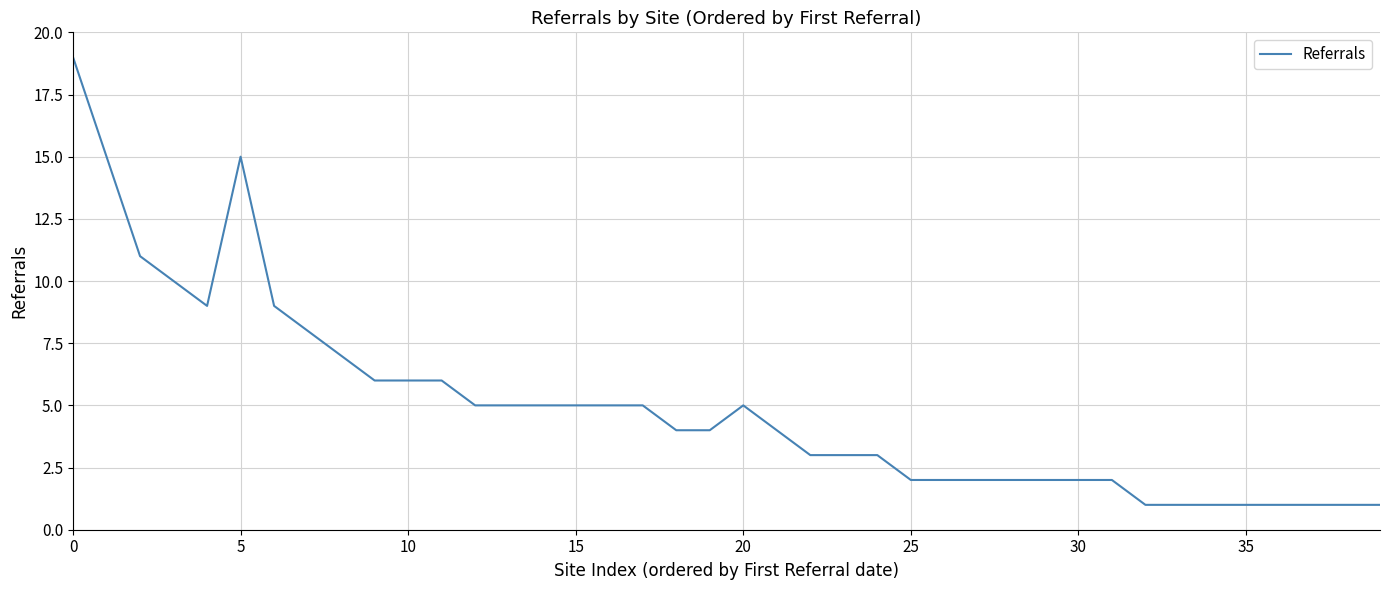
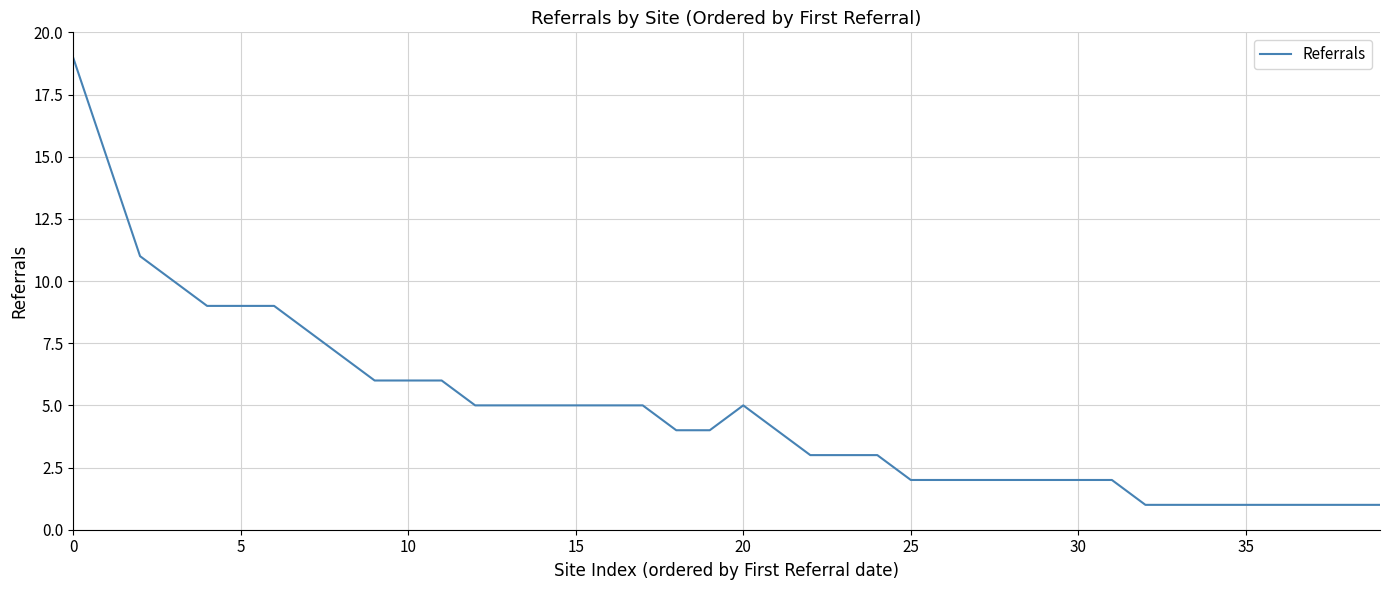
5: 15 -> 9
